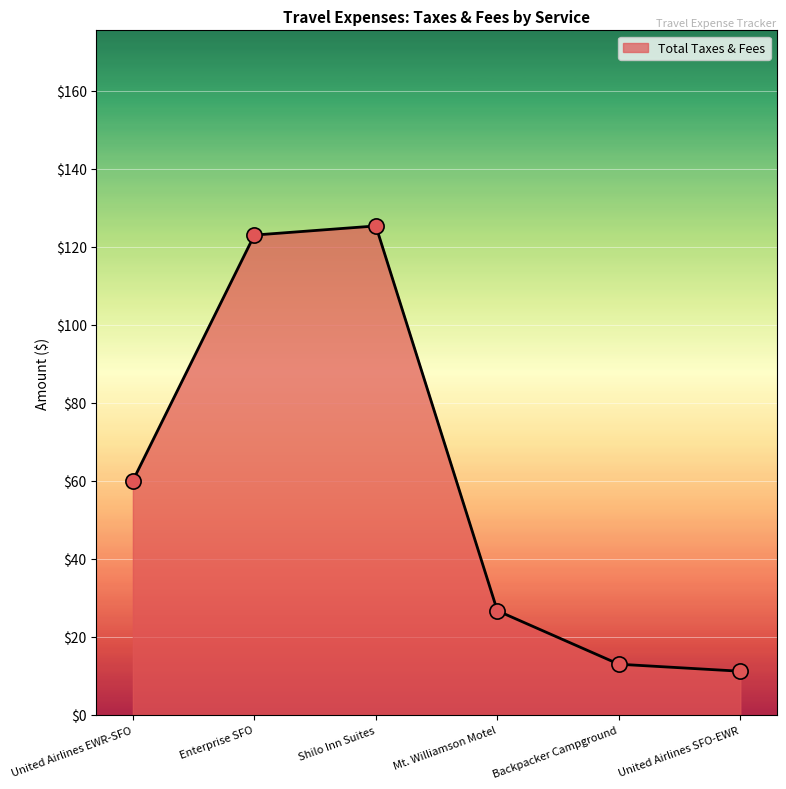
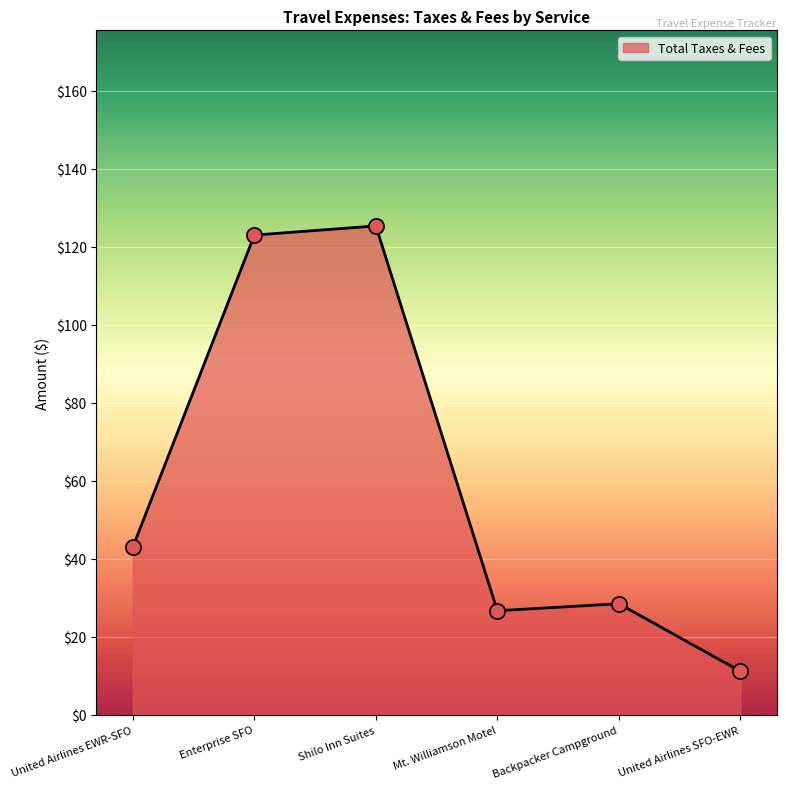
United Airlines EWR-SFO: $60 -> $43
Backpacker Campground: $13 -> $29
